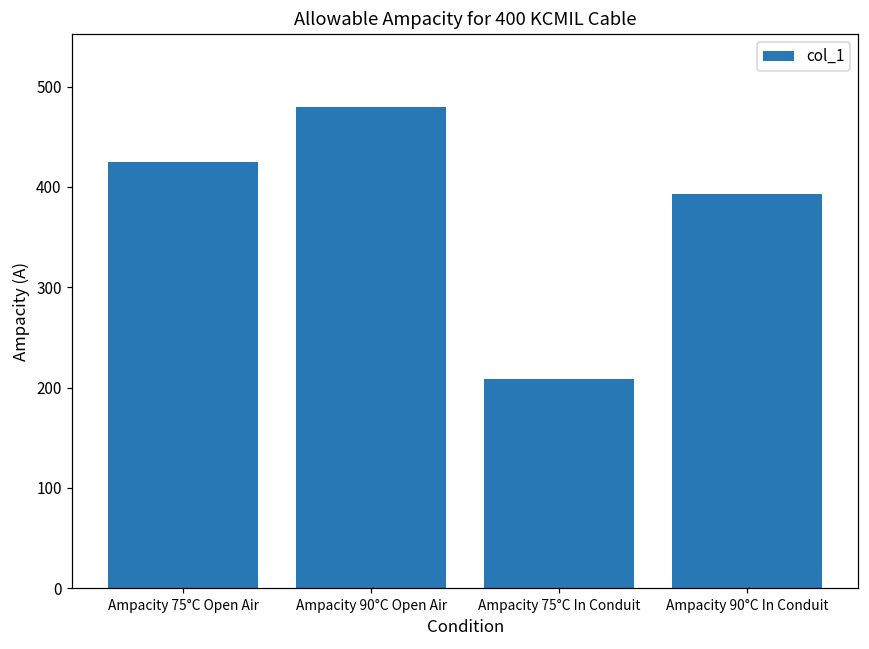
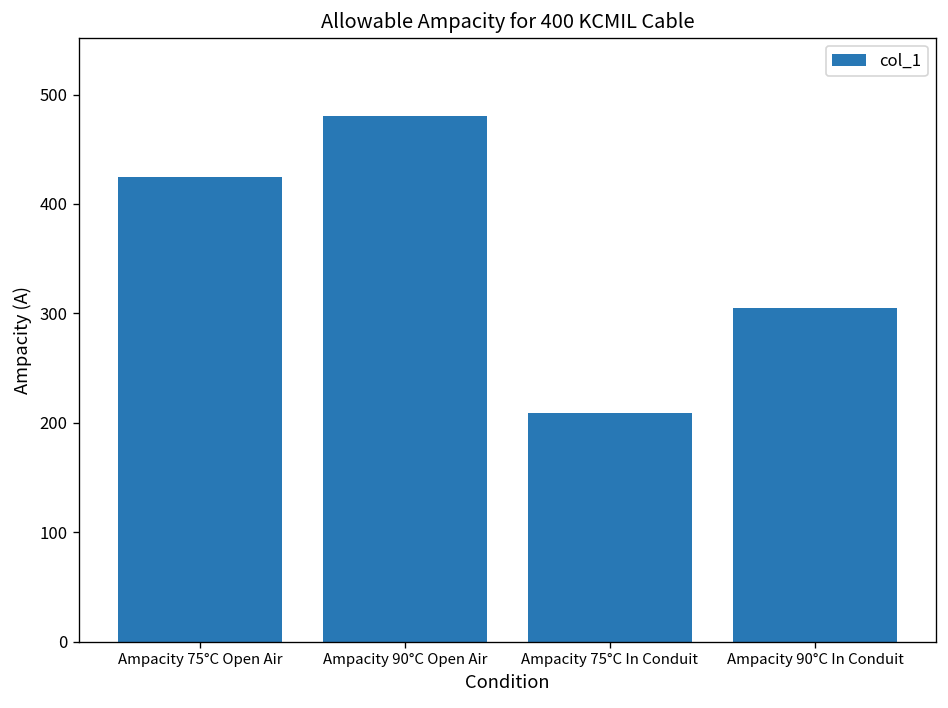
Ampacity 90°C In Conduit: 390 -> 310
